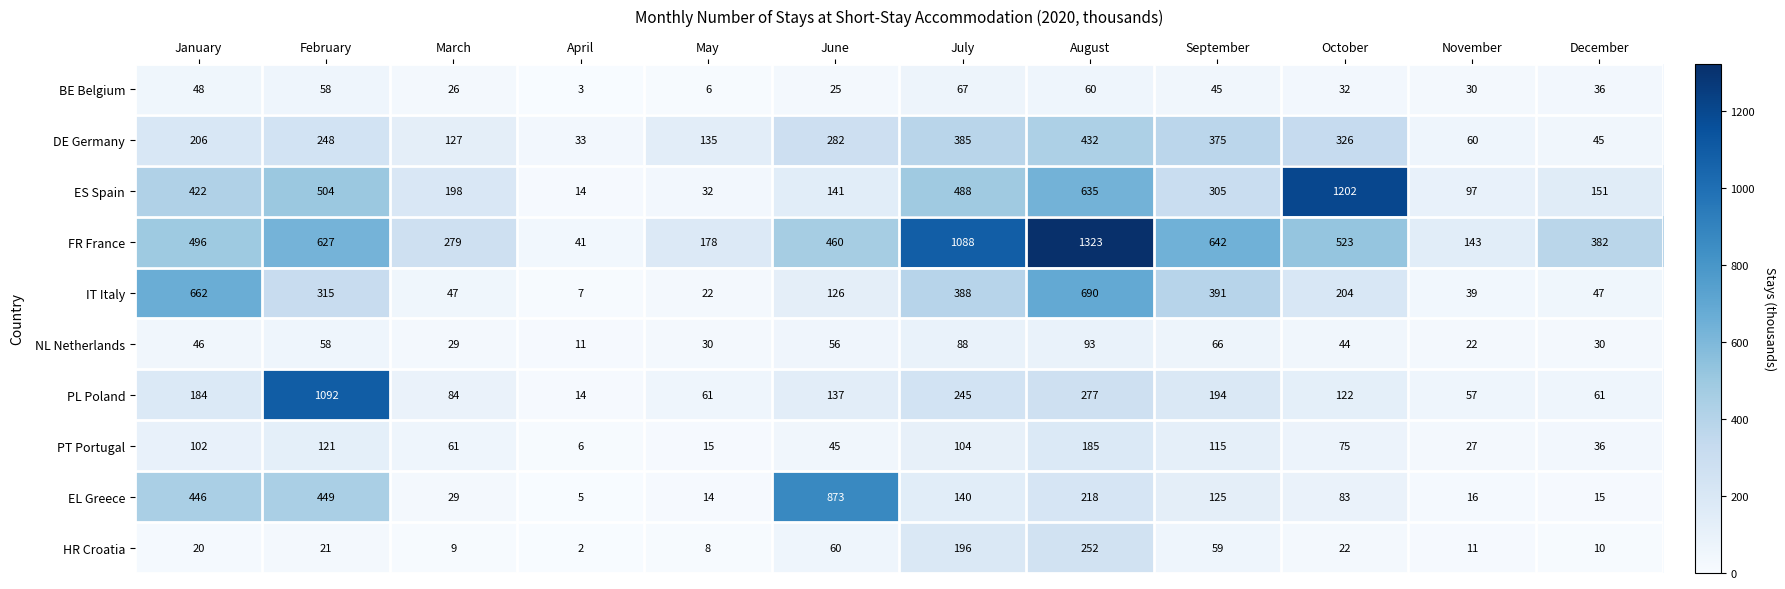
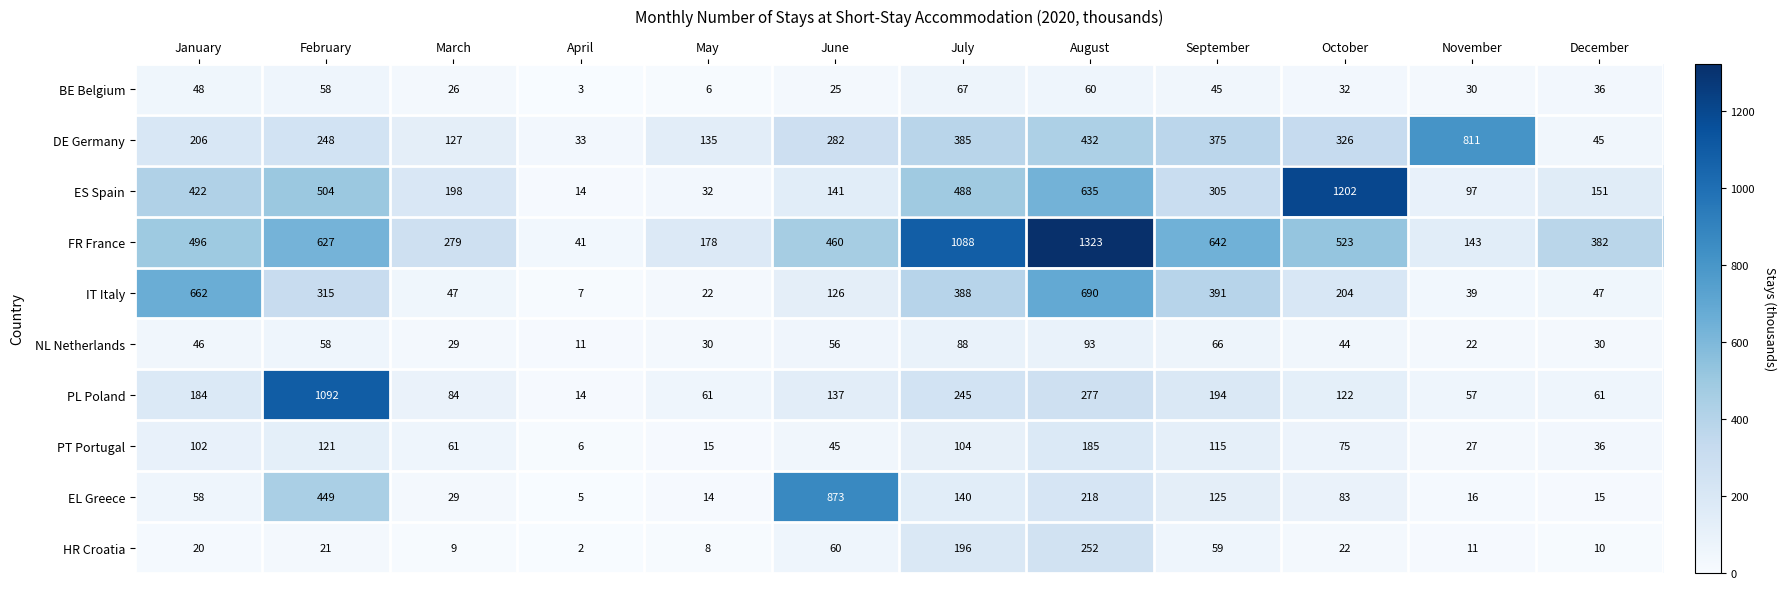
DE Germany, November: 60 -> 811
EL Greece, January: 446 -> 58
